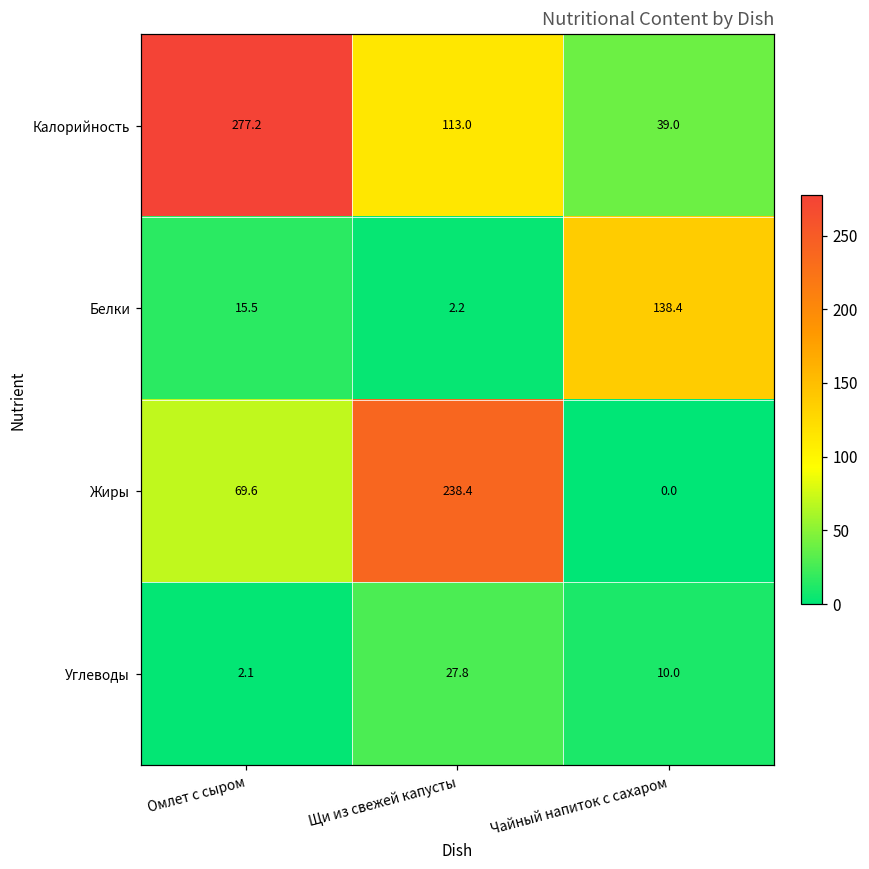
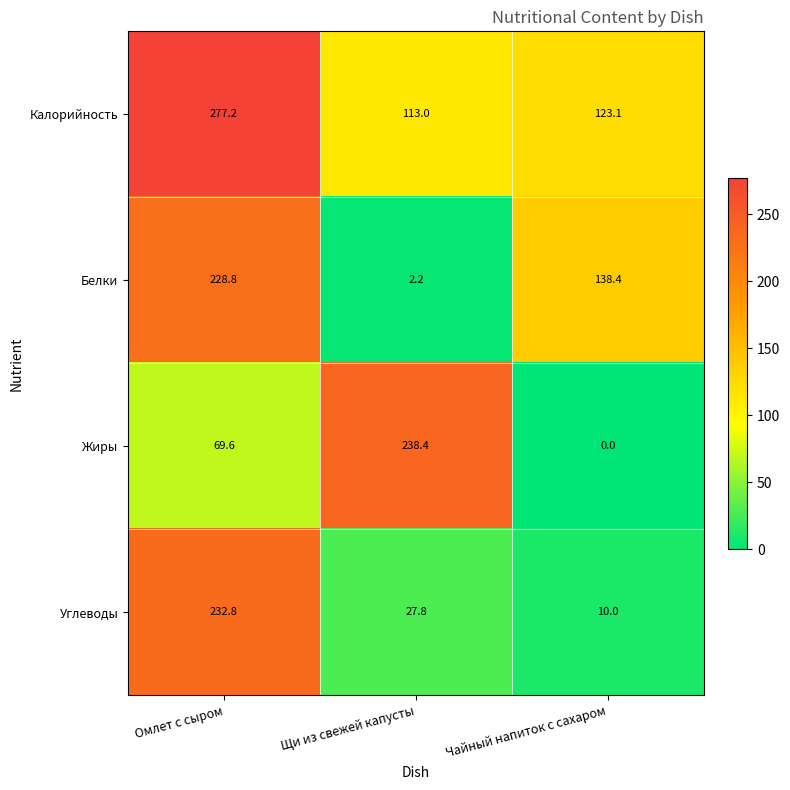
Калорийность, Чайный напиток с сахаром: 39.0 -> 123.1
Белки, Омлет с сыром: 15.5 -> 228.8
Углеводы, Омлет с сыром: 2.1 -> 232.8
